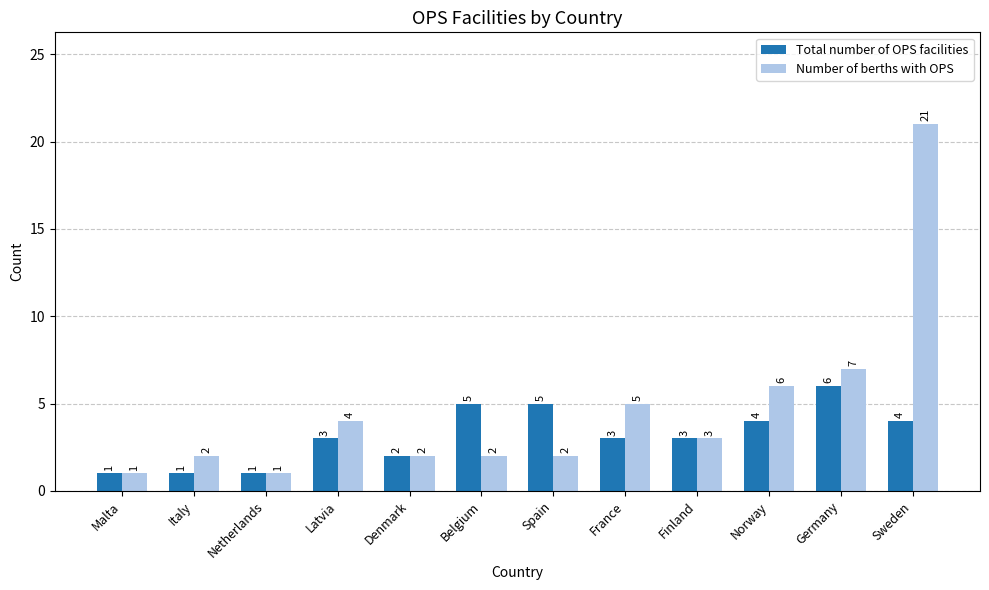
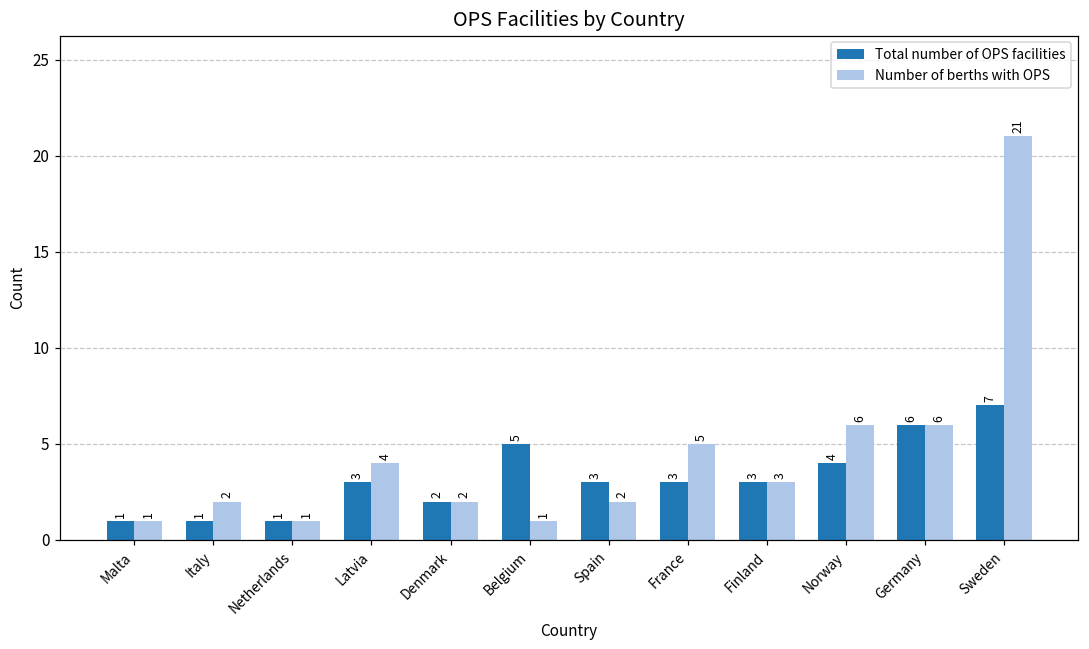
Number of berths with OPS, Belgium: 2 -> 1
Total number of OPS facilities, Spain: 5 -> 3
Number of berths with OPS, Germany: 7 -> 6
Total number of OPS facilities, Sweden: 4 -> 7
